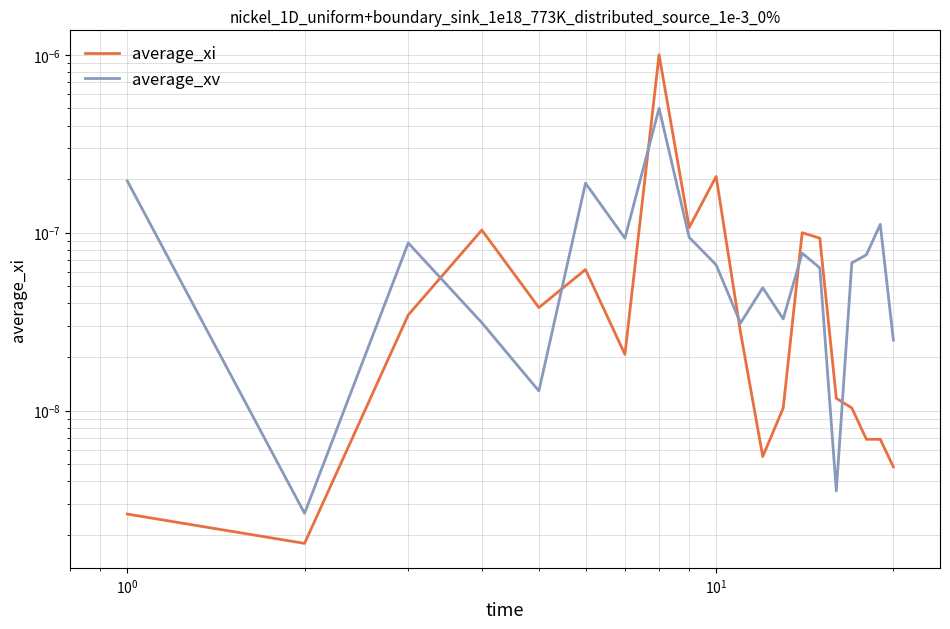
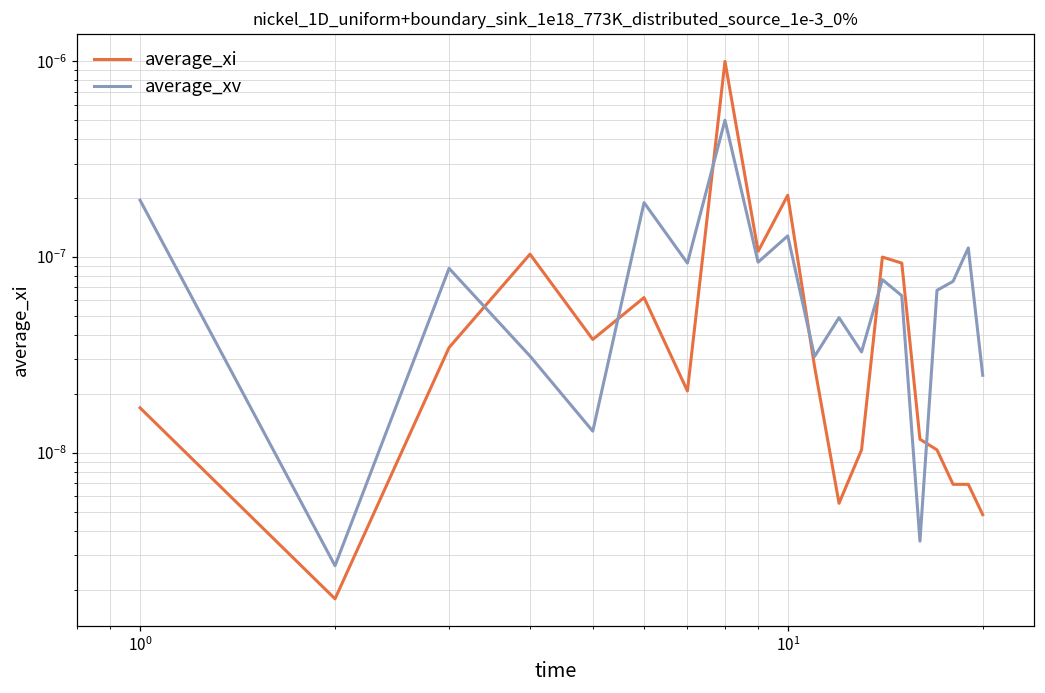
average_xi, 10^0: 0.0000000026 -> 0.000000017
average_xv, 10^1: 0.000000066 -> 0.00000013
